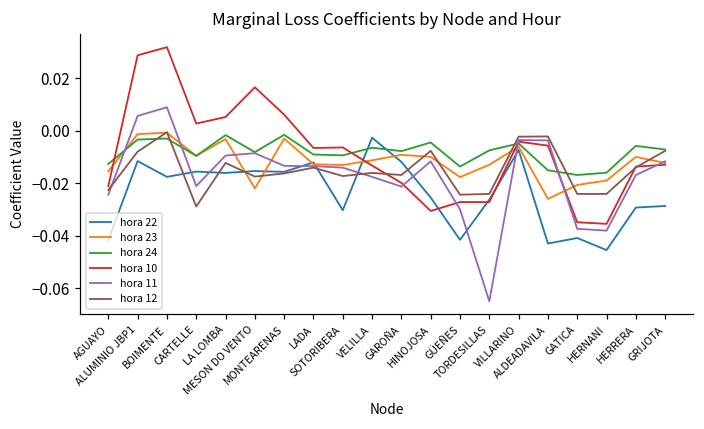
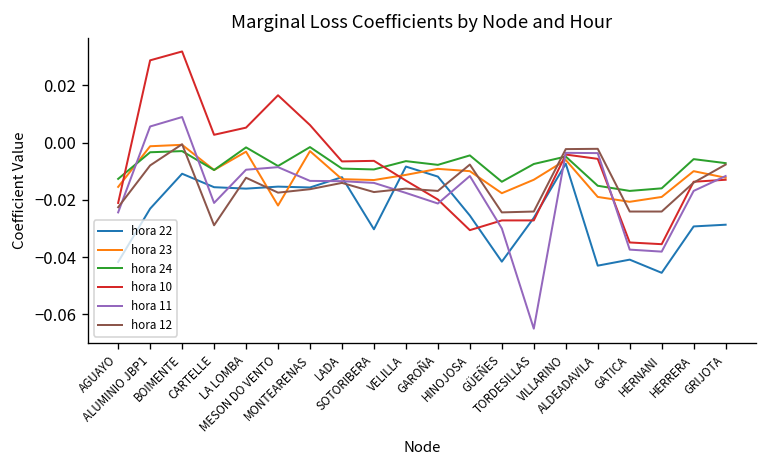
hora 22, ALUMINIO JBP1: -0.012 -> -0.023
hora 22, BOIMENTE: -0.018 -> -0.011
hora 22, VELILLA: -0.003 -> -0.008
hora 23, ALDEADAVILA: -0.026 -> -0.019
